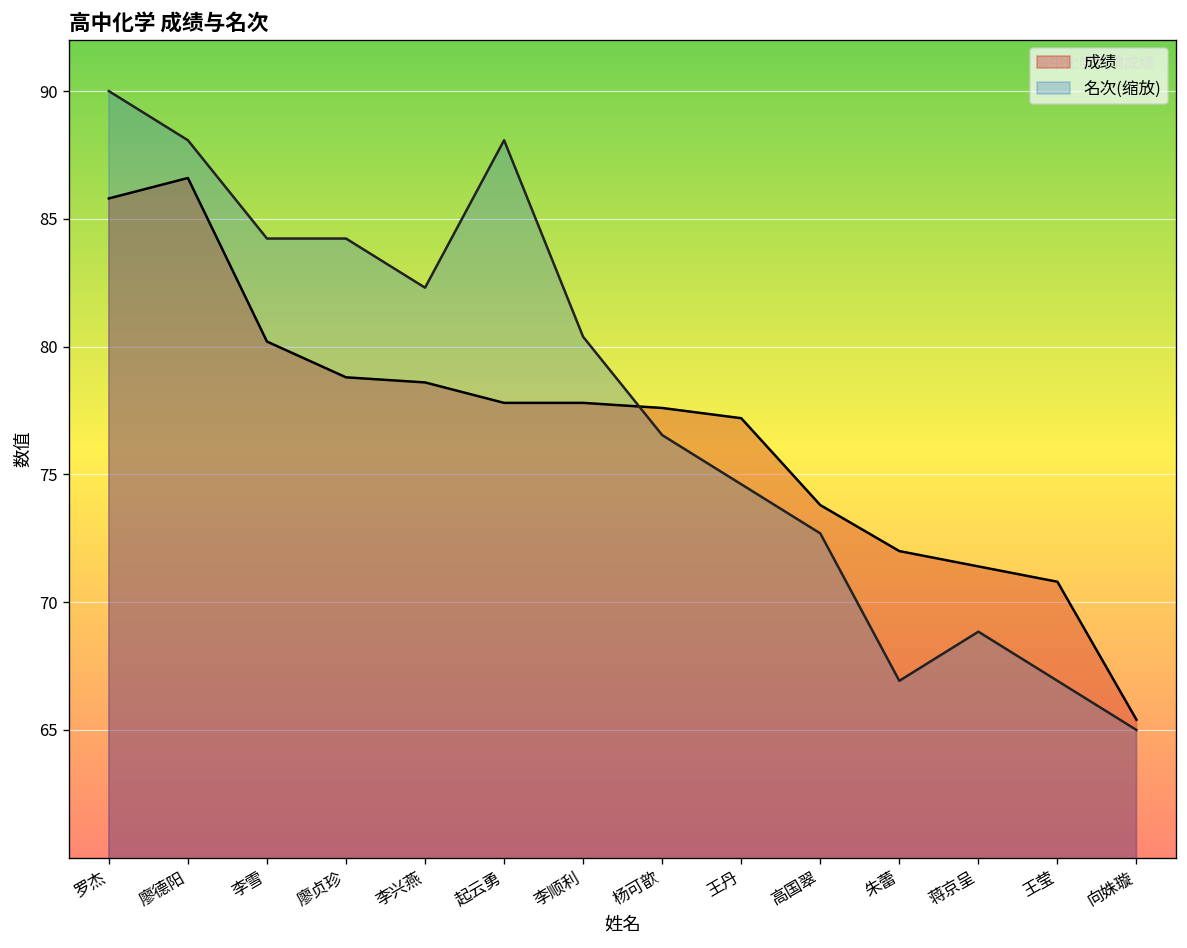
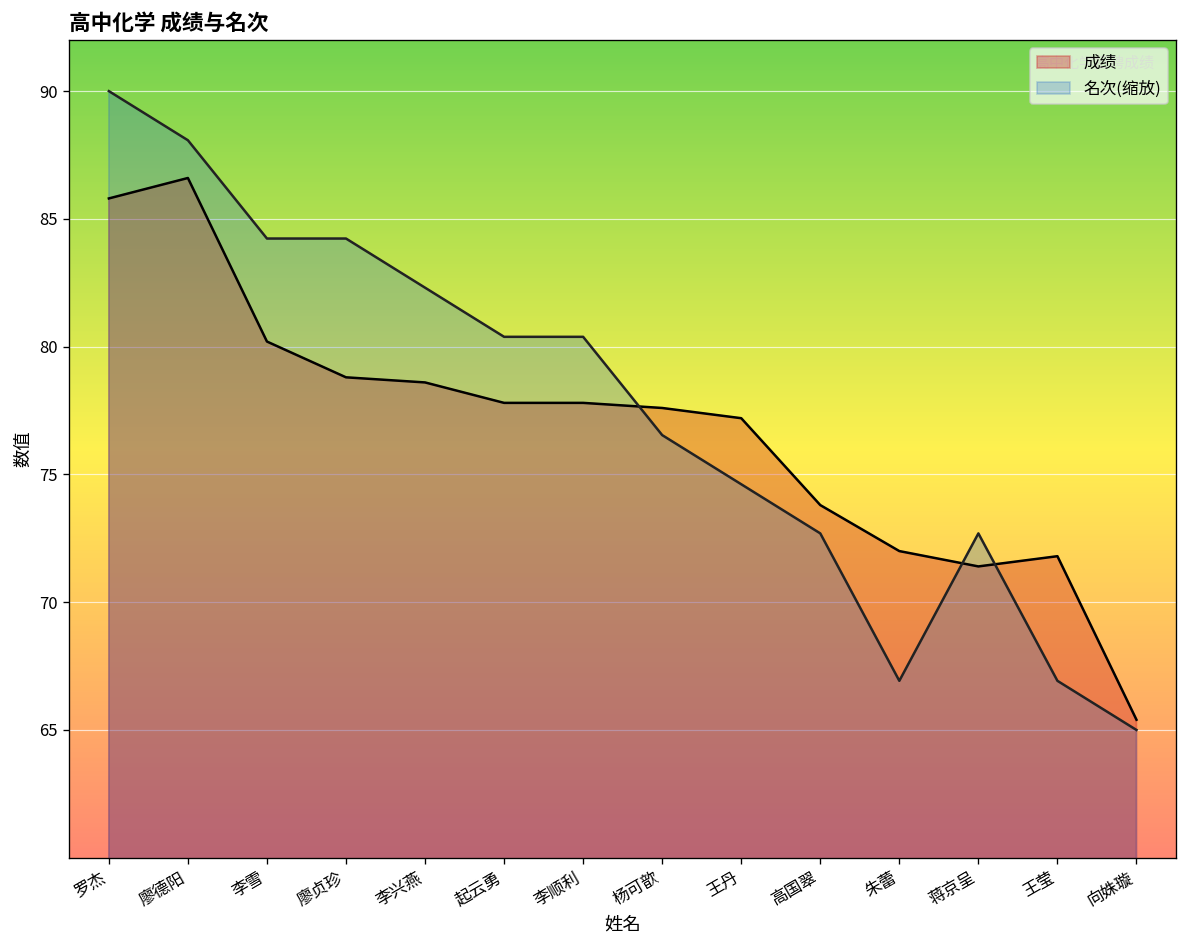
名次(缩放), 起云勇: 88.1 -> 80.4
名次(缩放), 蒋京呈: 68.8 -> 72.7
成绩, 王莹: 70.8 -> 71.8
